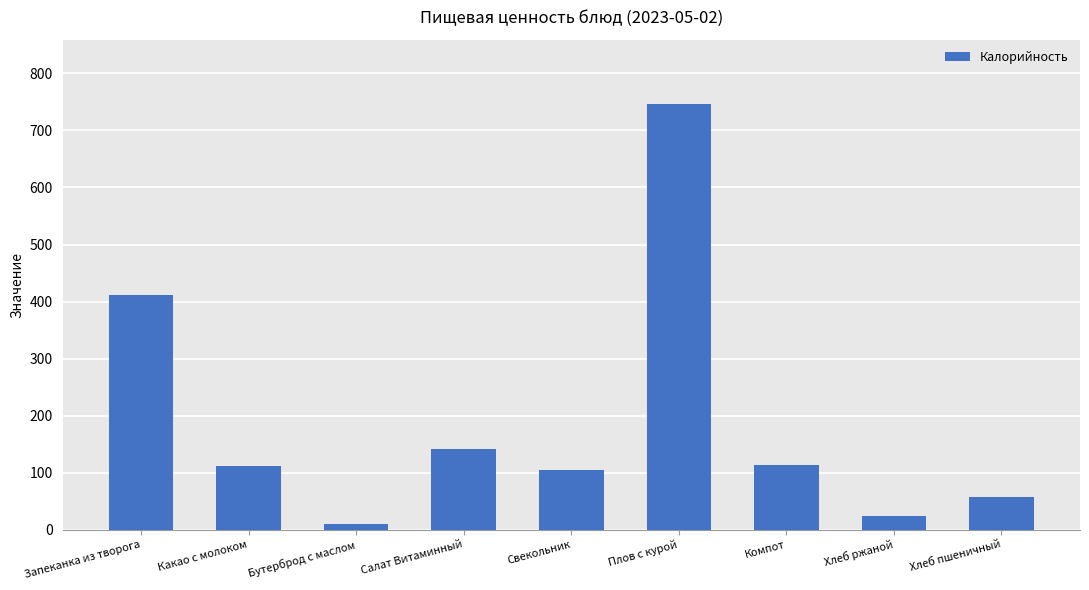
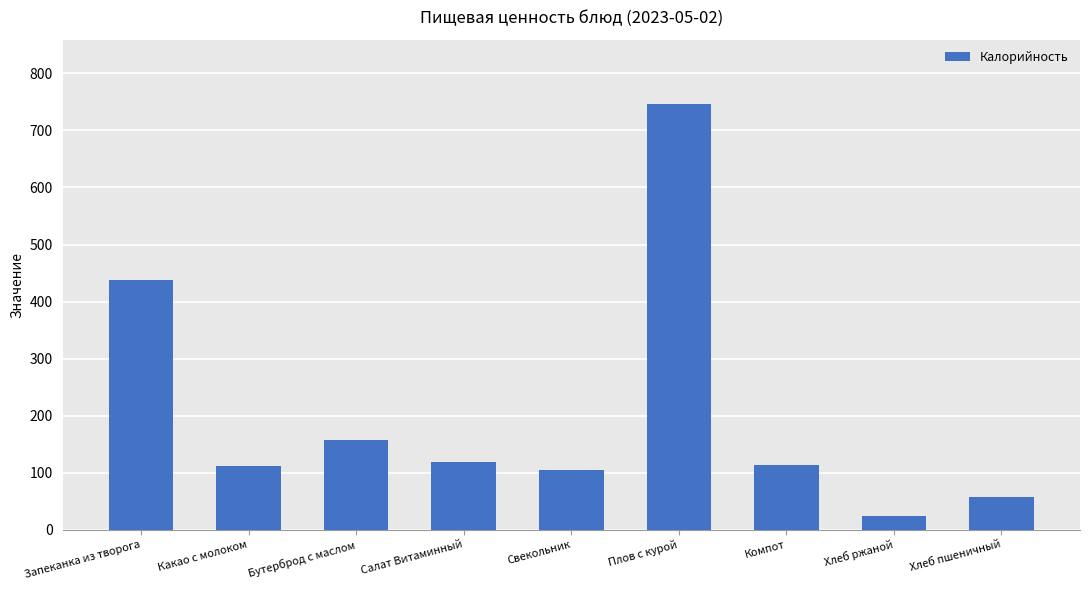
Запеканка из творога: 410 -> 440
Бутерброд с маслом: 10 -> 160
Салат Витаминный: 140 -> 120
